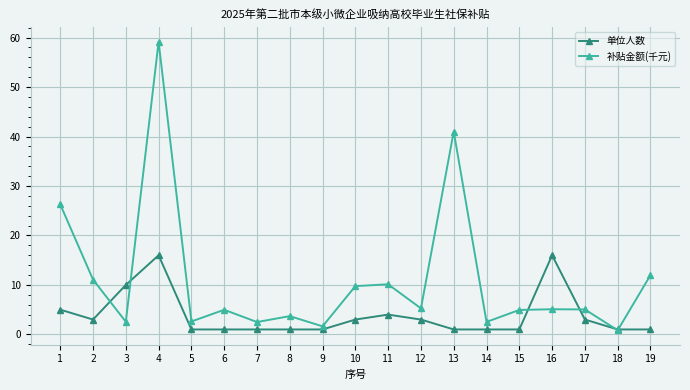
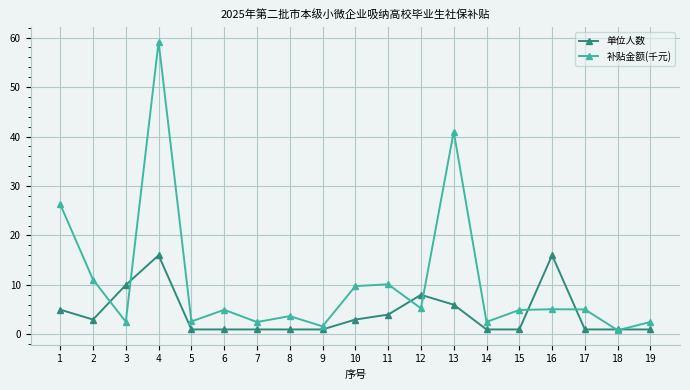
单位人数, 12: 3 -> 8
单位人数, 13: 1 -> 6
单位人数, 17: 3 -> 1
补贴金额(千元), 19: 12 -> 3
